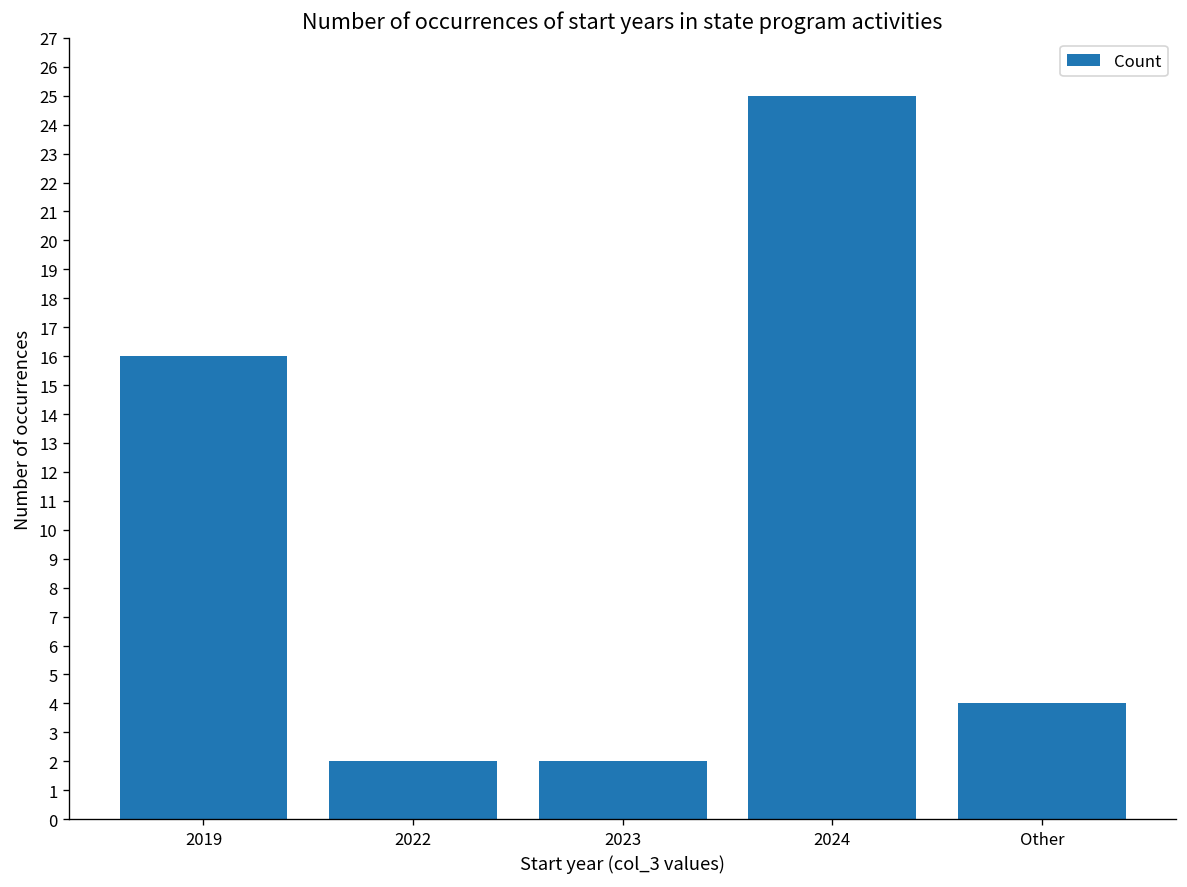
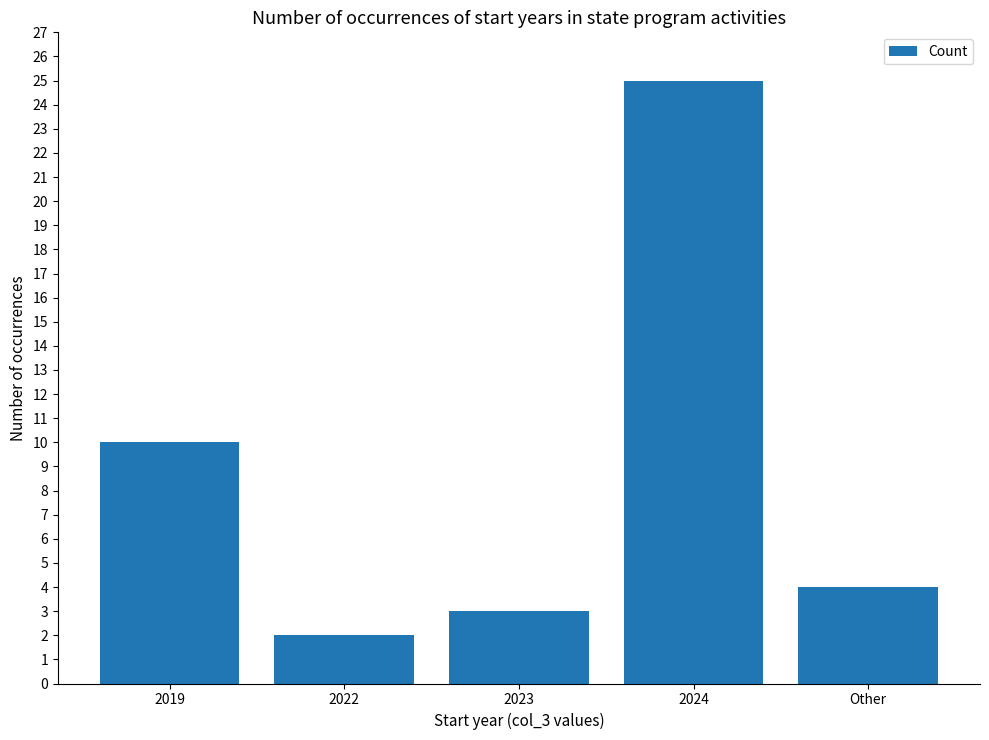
2019: 16 -> 10
2023: 2 -> 3
